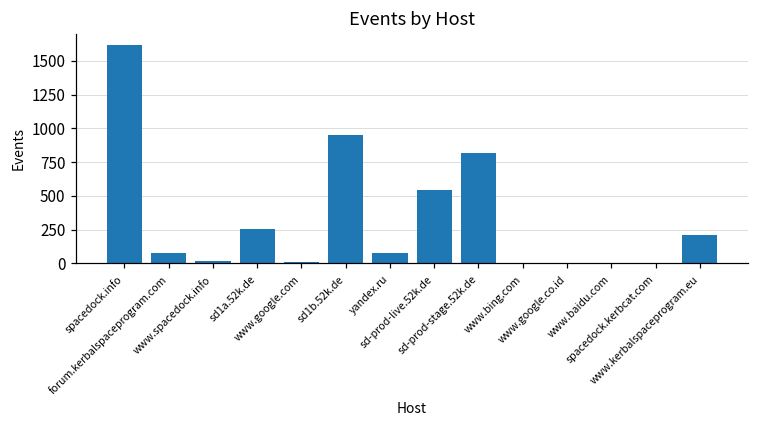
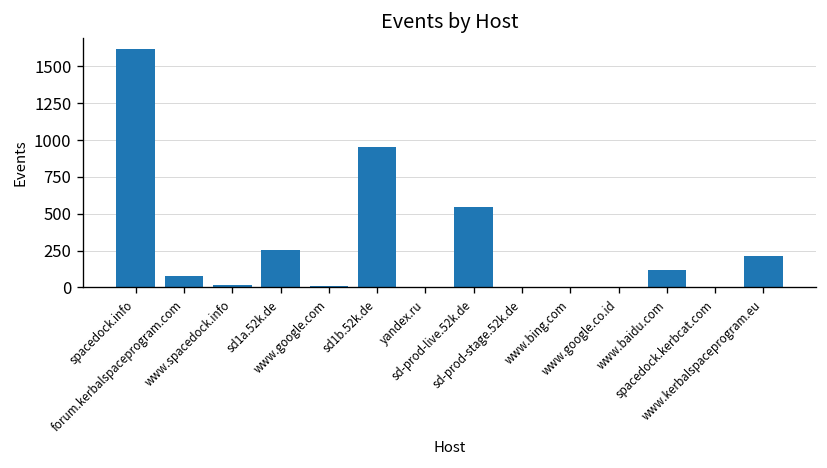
yandex.ru: 80 -> 0
sd-prod-stage.52k.de: 820 -> 0
www.baidu.com: 0 -> 120
